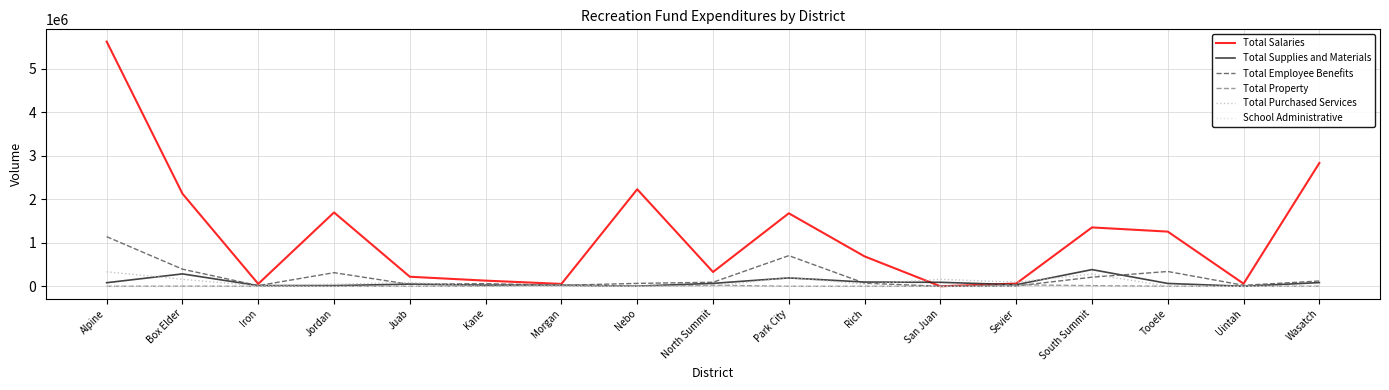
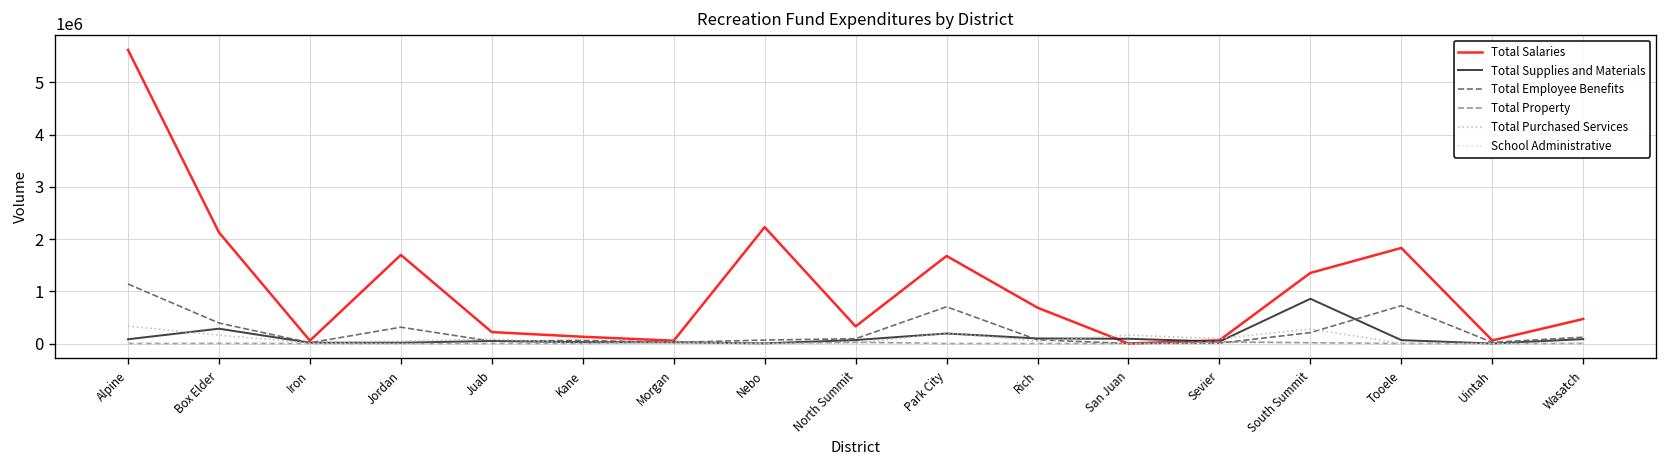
Total Supplies and Materials, South Summit: 400000 -> 900000
Total Salaries, Tooele: 1300000 -> 1800000
Total Employee Benefits, Tooele: 300000 -> 700000
Total Salaries, Wasatch: 2800000 -> 500000
